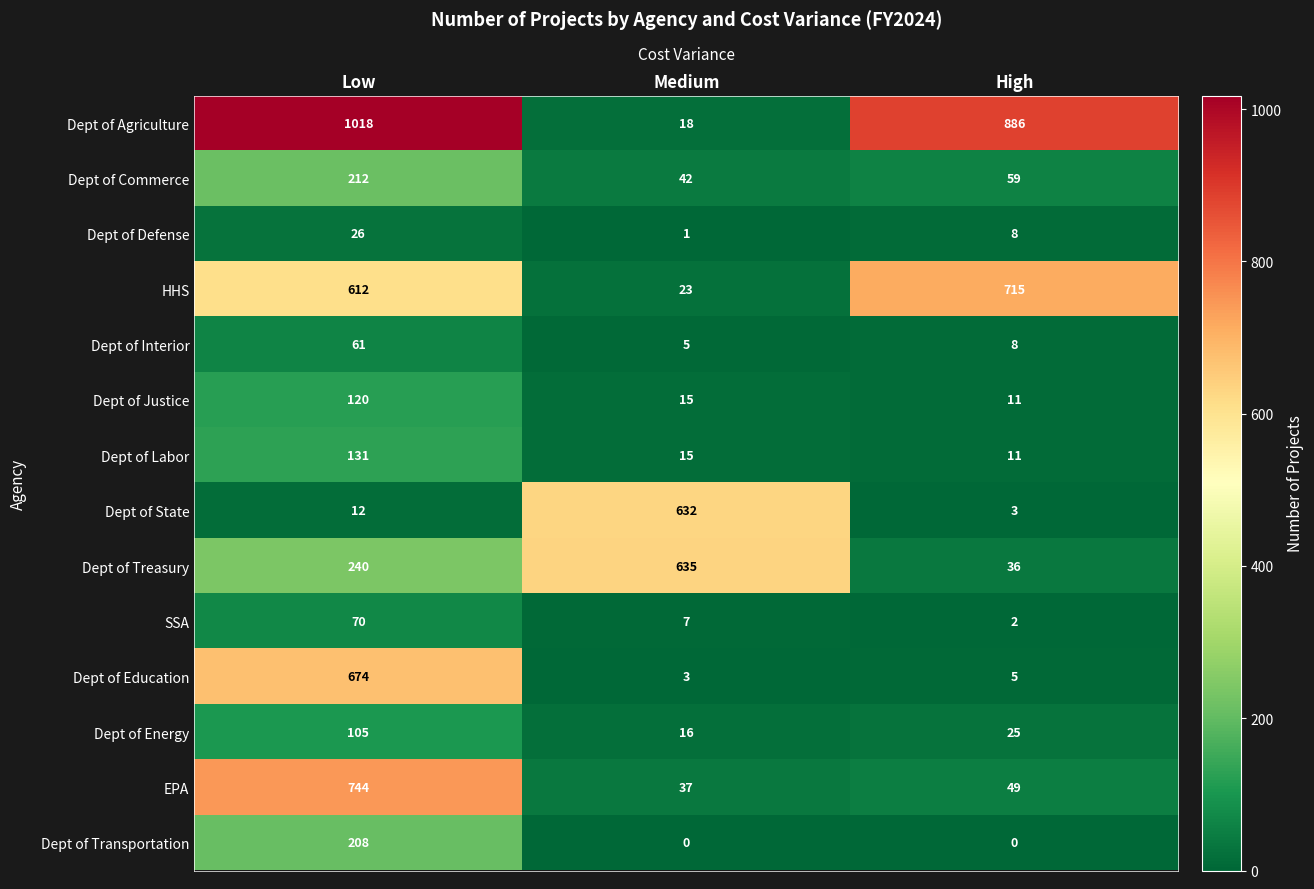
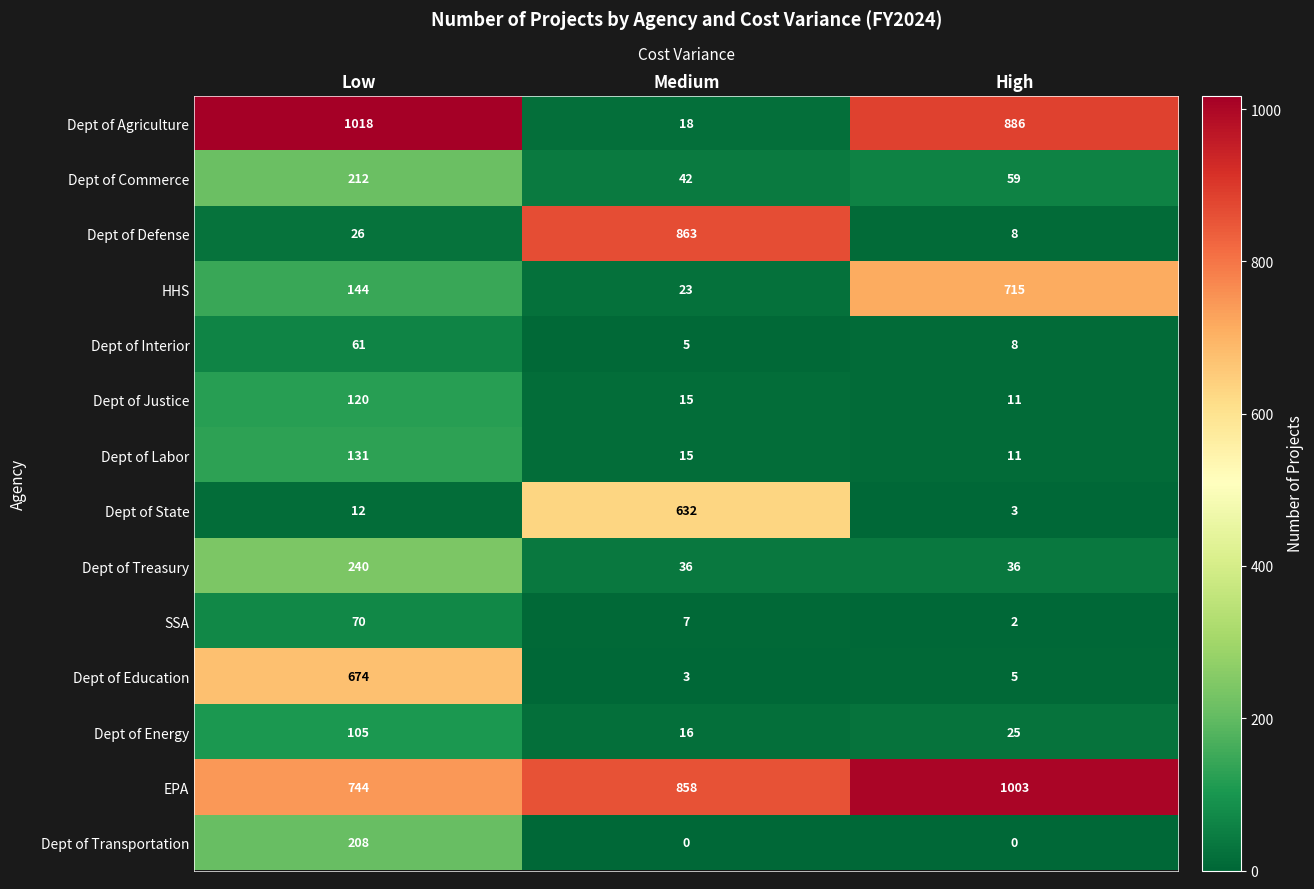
Dept of Defense, Medium: 1 -> 863
HHS, Low: 612 -> 144
Dept of Treasury, Medium: 635 -> 36
EPA, Medium: 37 -> 858
EPA, High: 49 -> 1003
